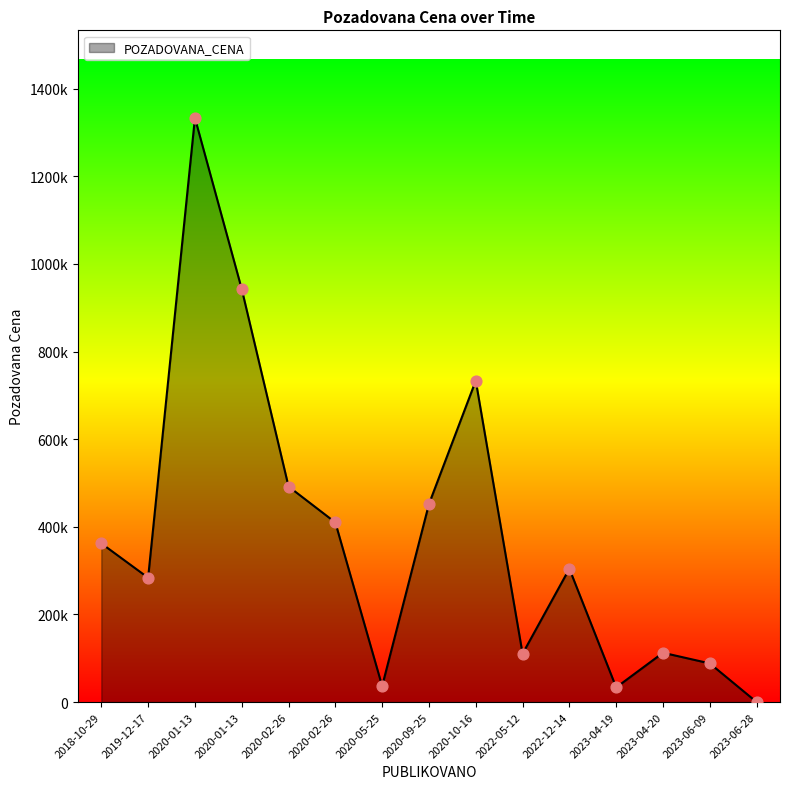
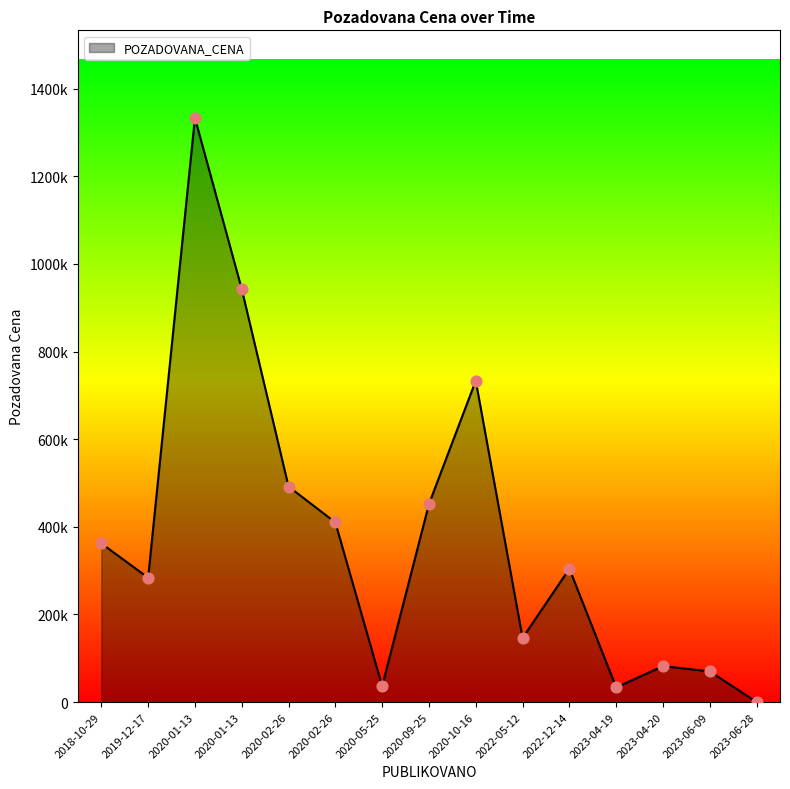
2022-05-12: 110000 -> 150000
2023-04-20: 110000 -> 80000
2023-06-09: 90000 -> 70000
